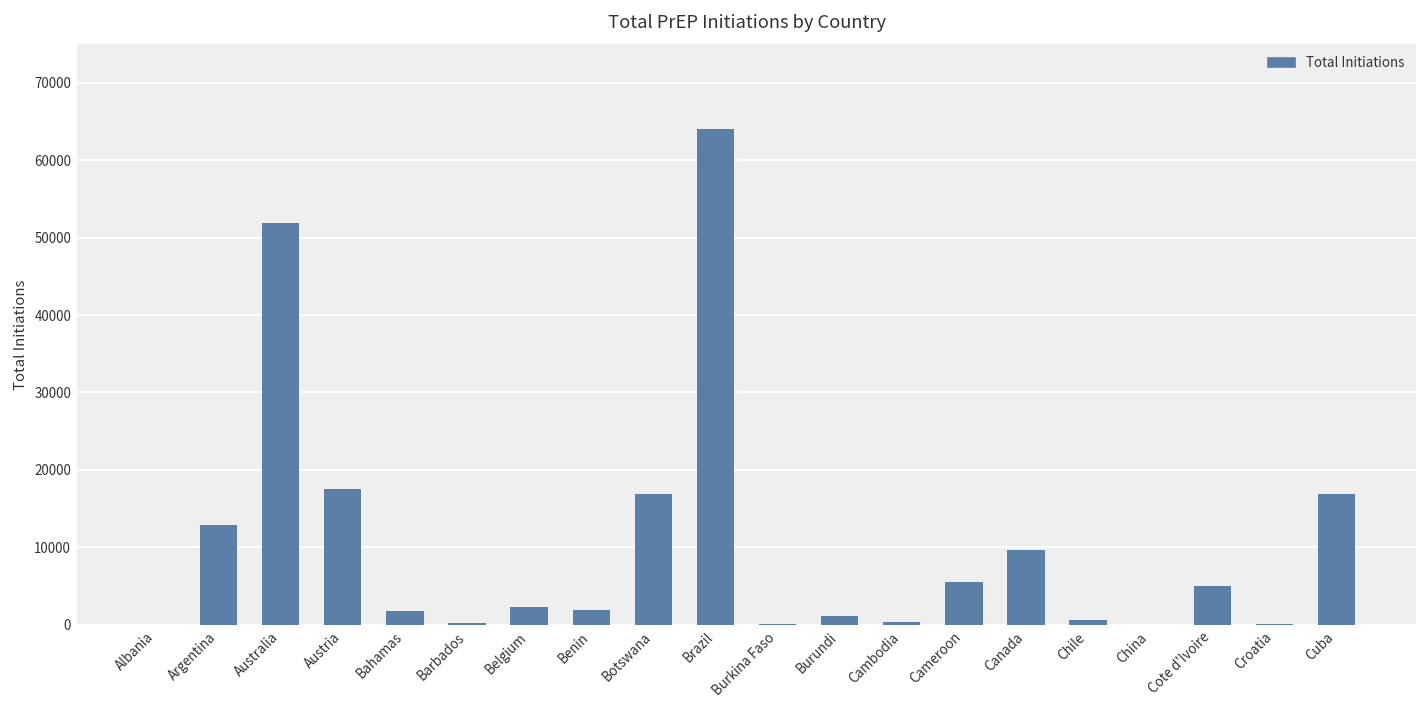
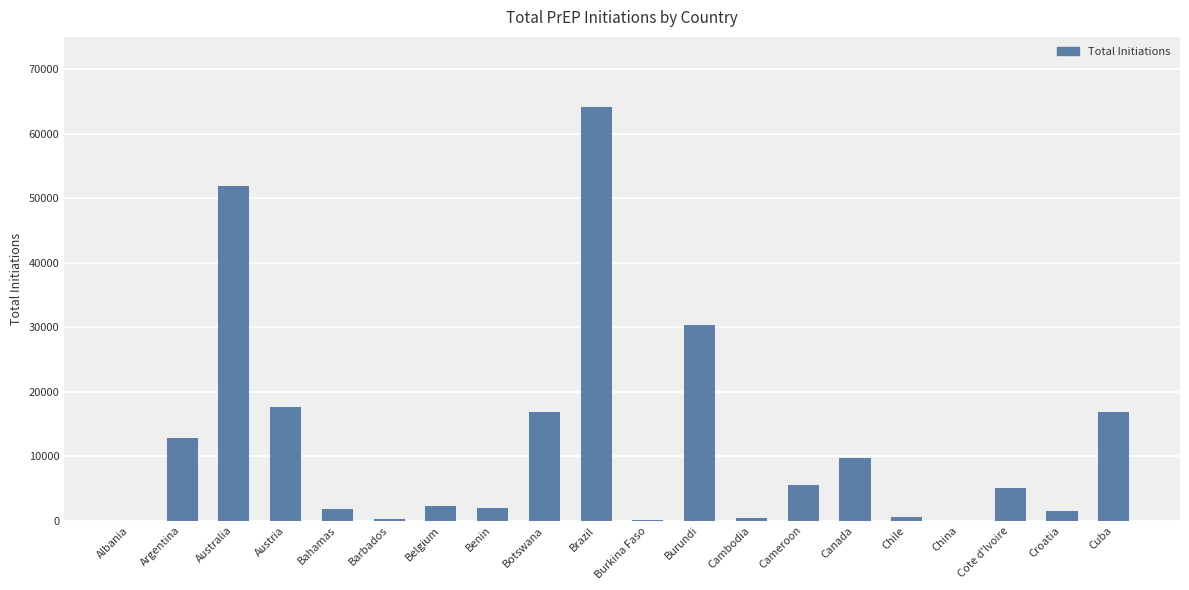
Burundi: 1000 -> 30000
Croatia: 0 -> 1000
